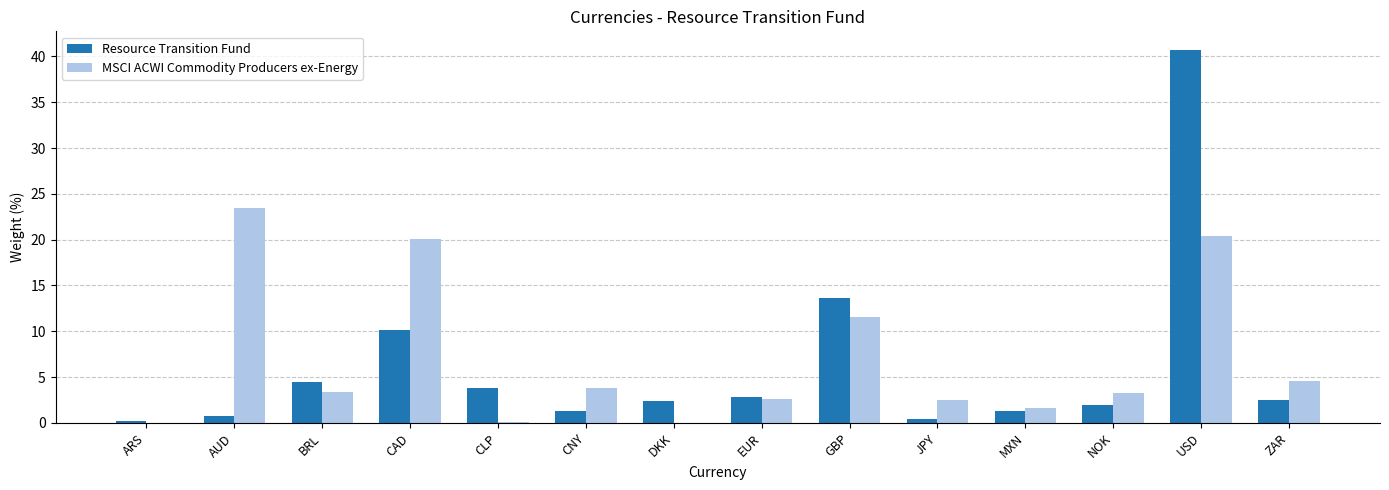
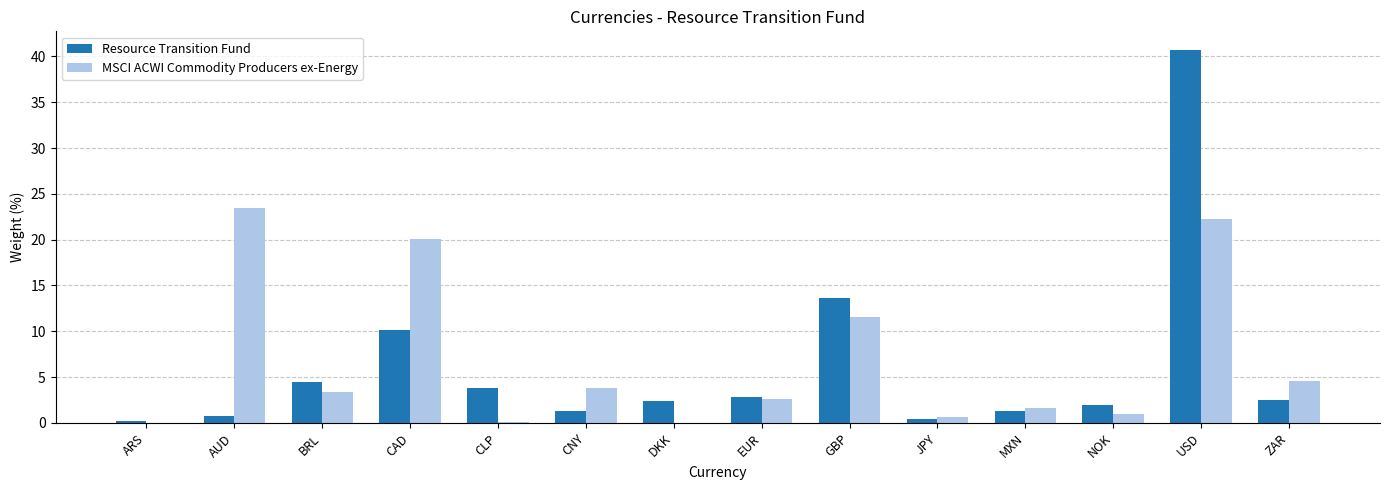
MSCI ACWI Commodity Producers ex-Energy, JPY: 3 -> 1
MSCI ACWI Commodity Producers ex-Energy, NOK: 3 -> 1
MSCI ACWI Commodity Producers ex-Energy, USD: 20 -> 22
